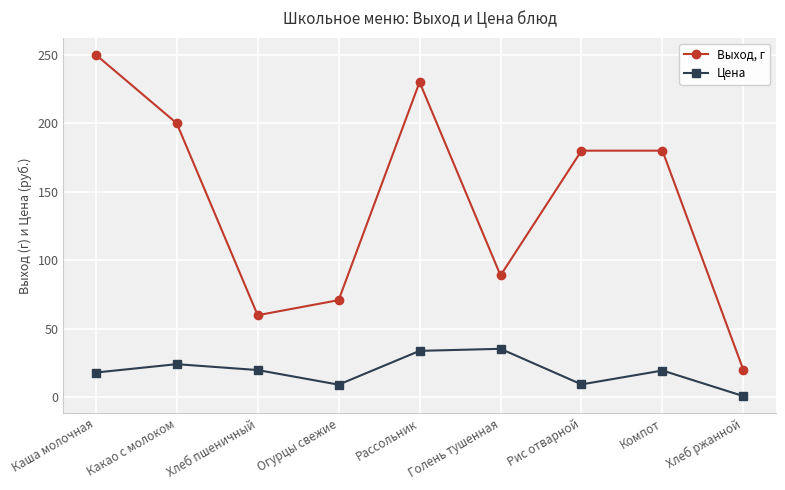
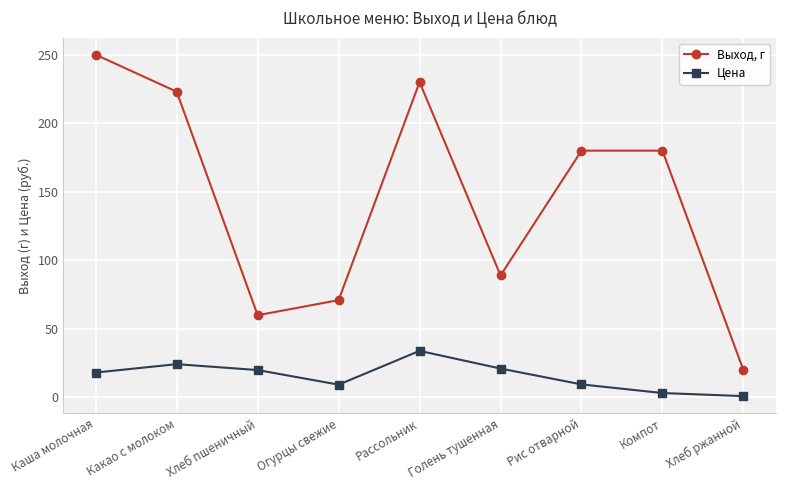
Выход, г, Какао с молоком: 200 -> 223
Цена, Голень тушенная: 36 -> 21
Цена, Компот: 20 -> 3
